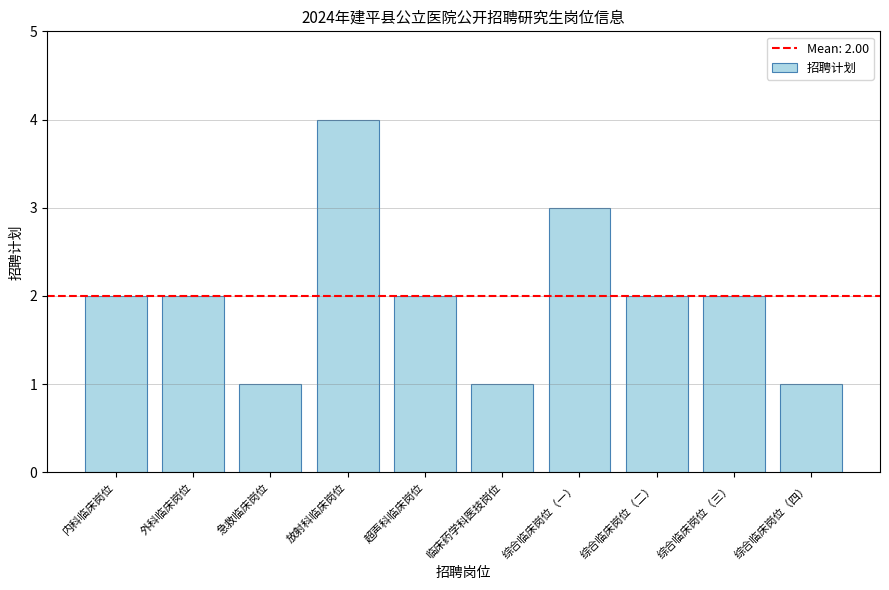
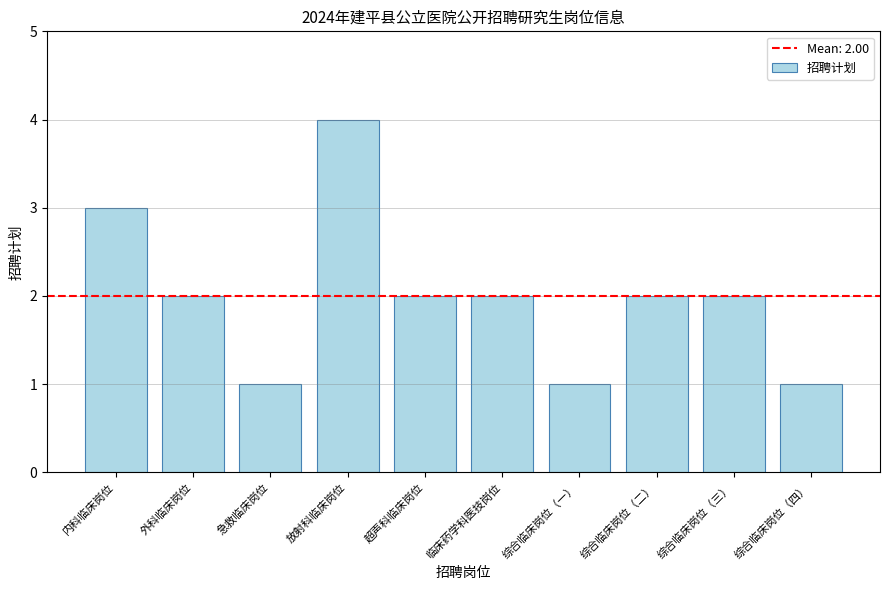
内科临床岗位: 2 -> 3
临床药学科医技岗位: 1 -> 2
综合临床岗位（一）: 3 -> 1
